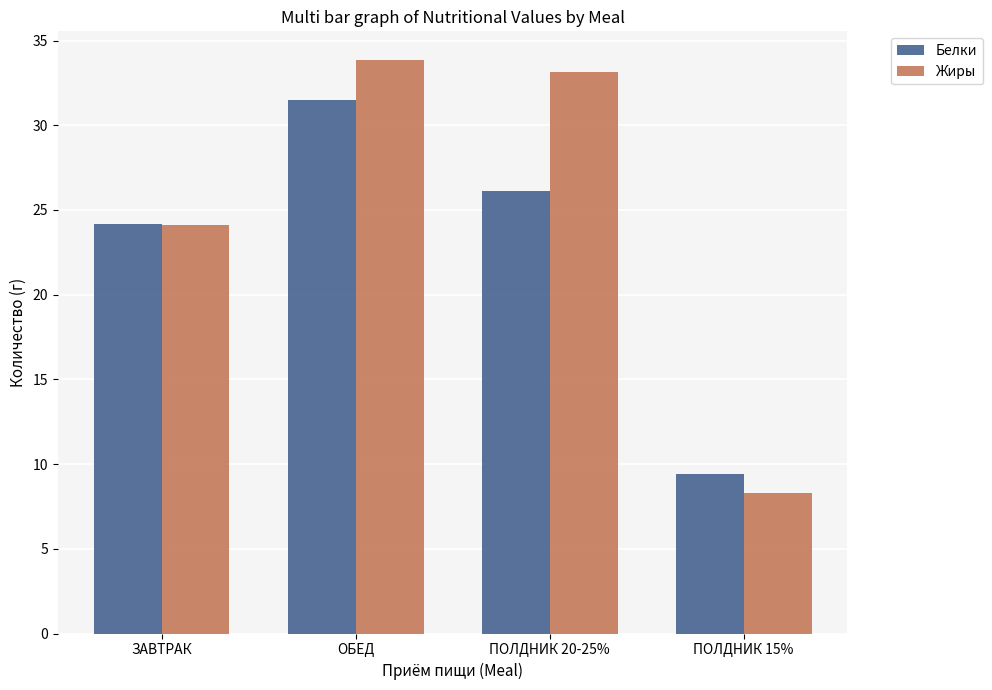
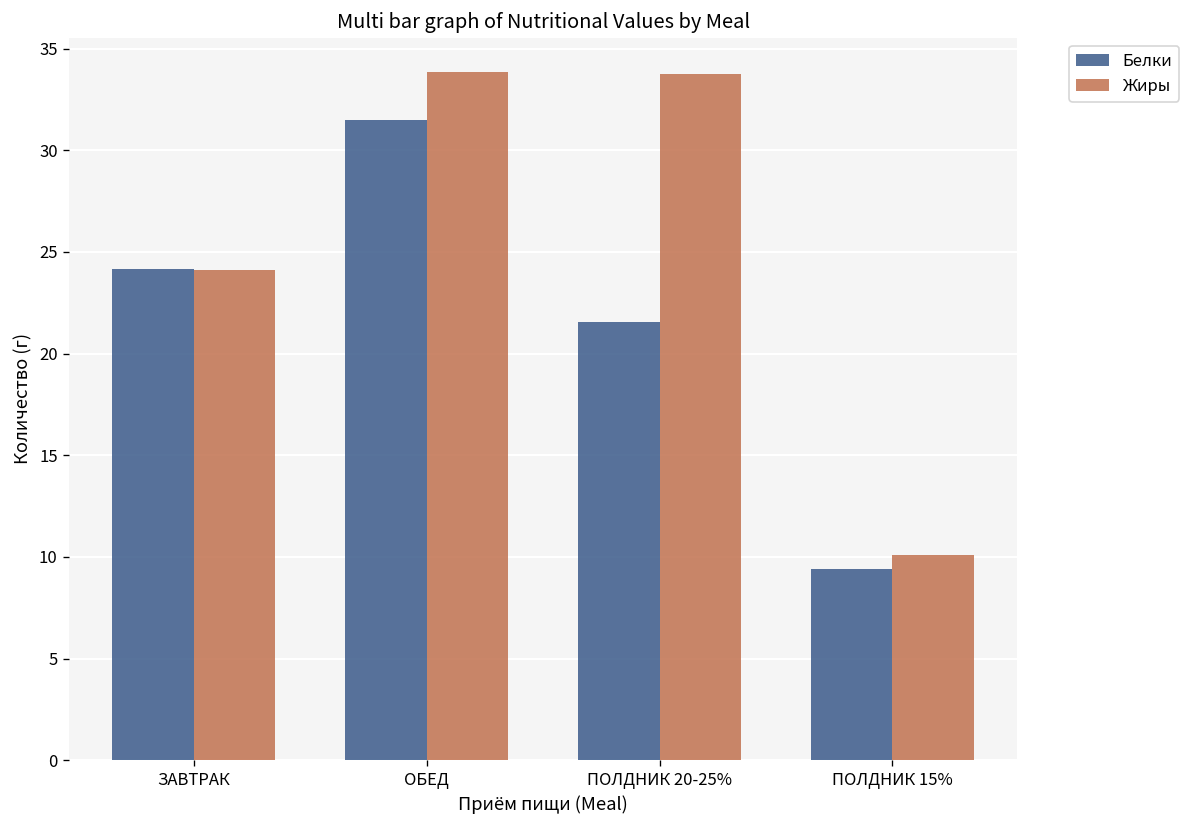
Белки, ПОЛДНИК 20-25%: 26.1 -> 21.6
Жиры, ПОЛДНИК 20-25%: 33.1 -> 33.8
Жиры, ПОЛДНИК 15%: 8.3 -> 10.1
